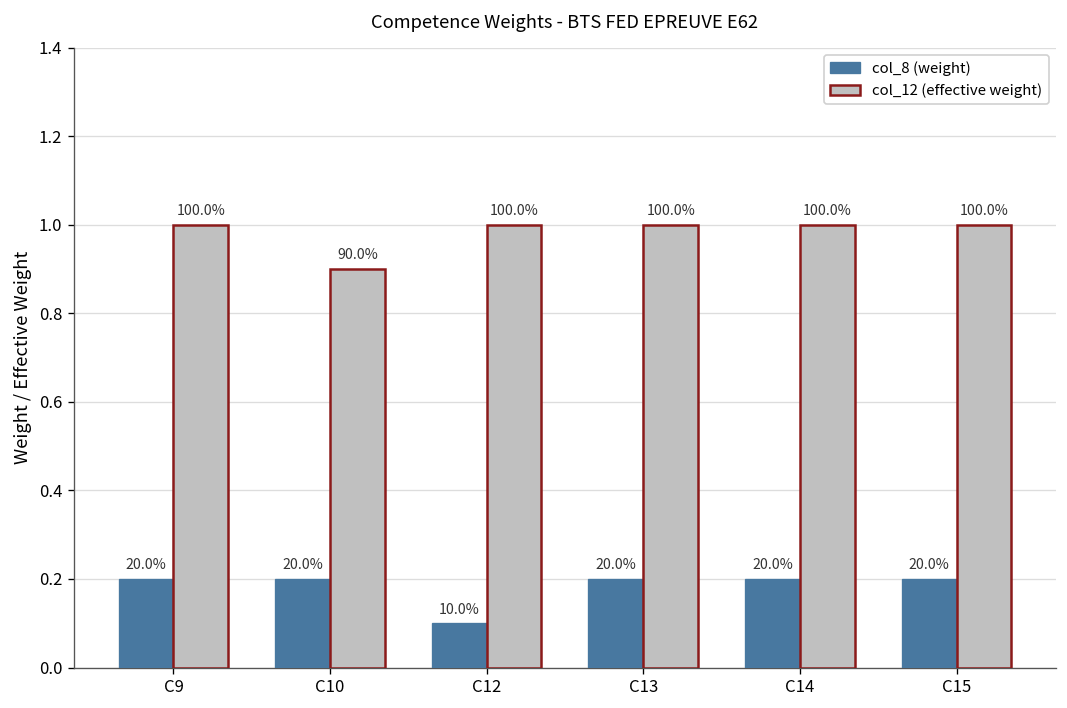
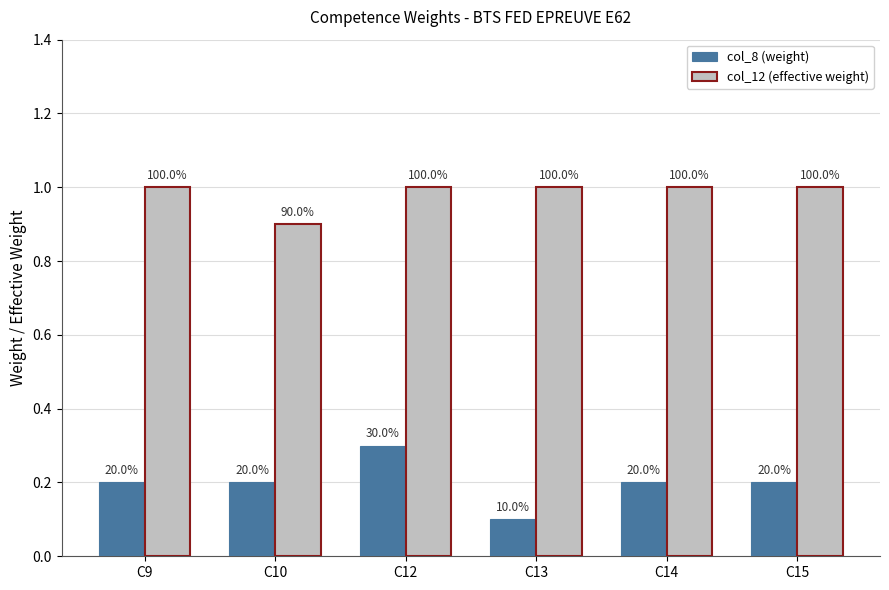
col_8 (weight), C12: 10.0% -> 30.0%
col_8 (weight), C13: 20.0% -> 10.0%
